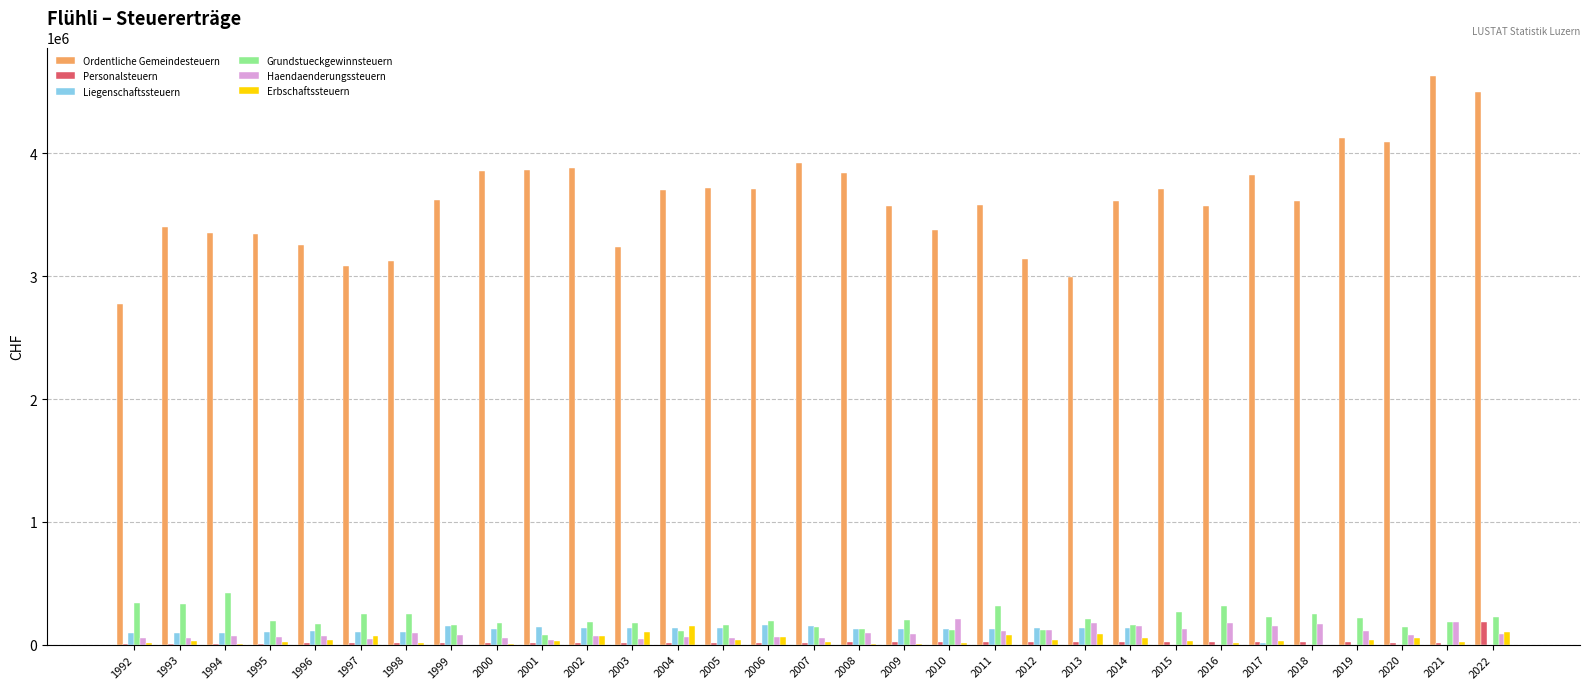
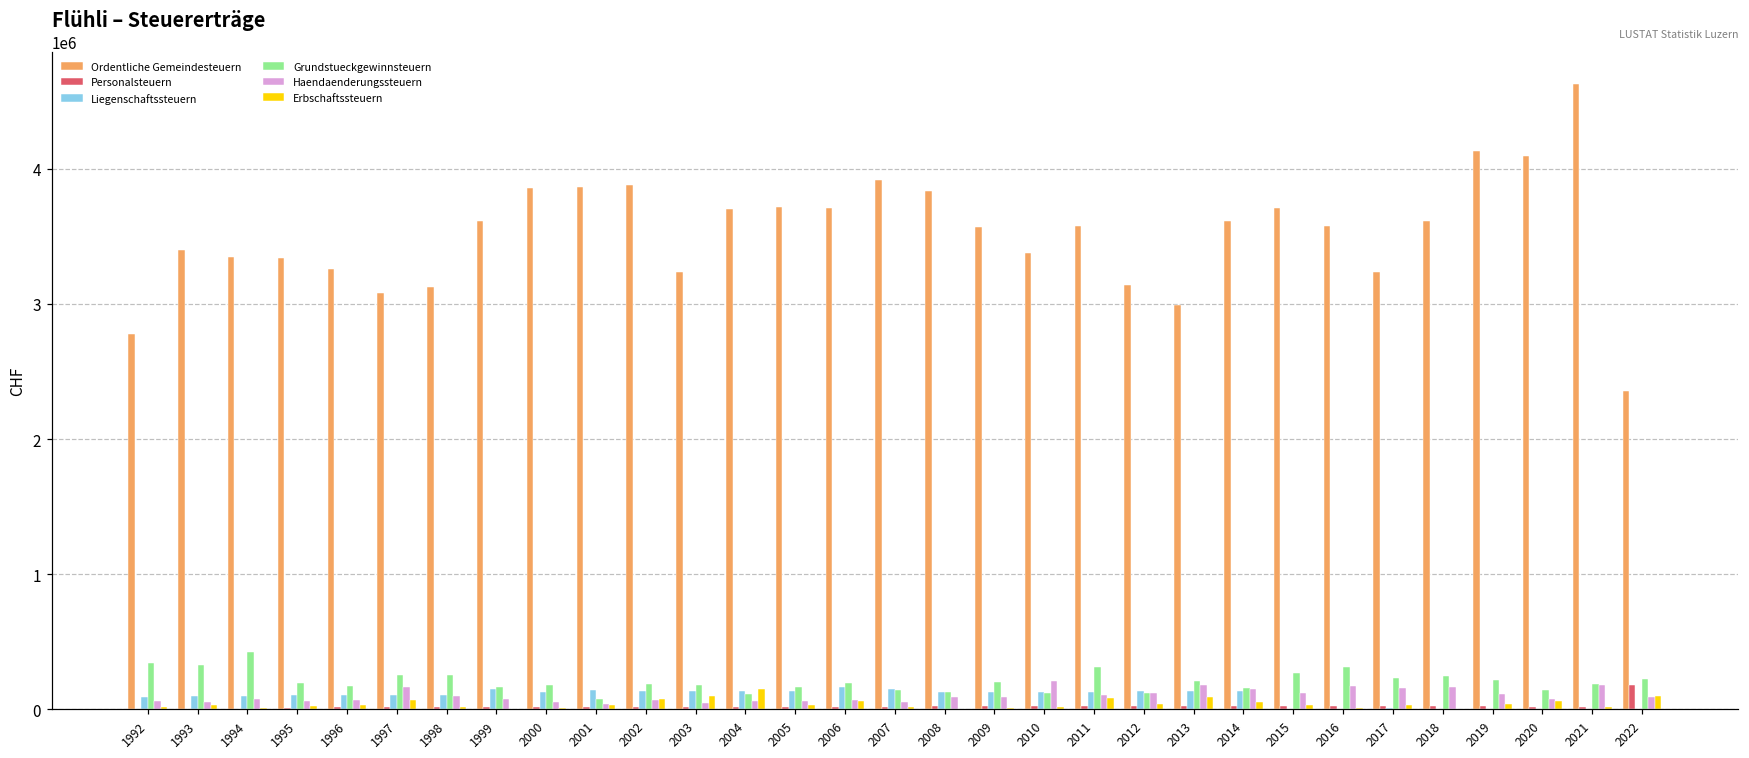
Haendaenderungssteuern, 1997: 40000 -> 160000
Ordentliche Gemeindesteuern, 2017: 3830000 -> 3230000
Ordentliche Gemeindesteuern, 2022: 4500000 -> 2360000
